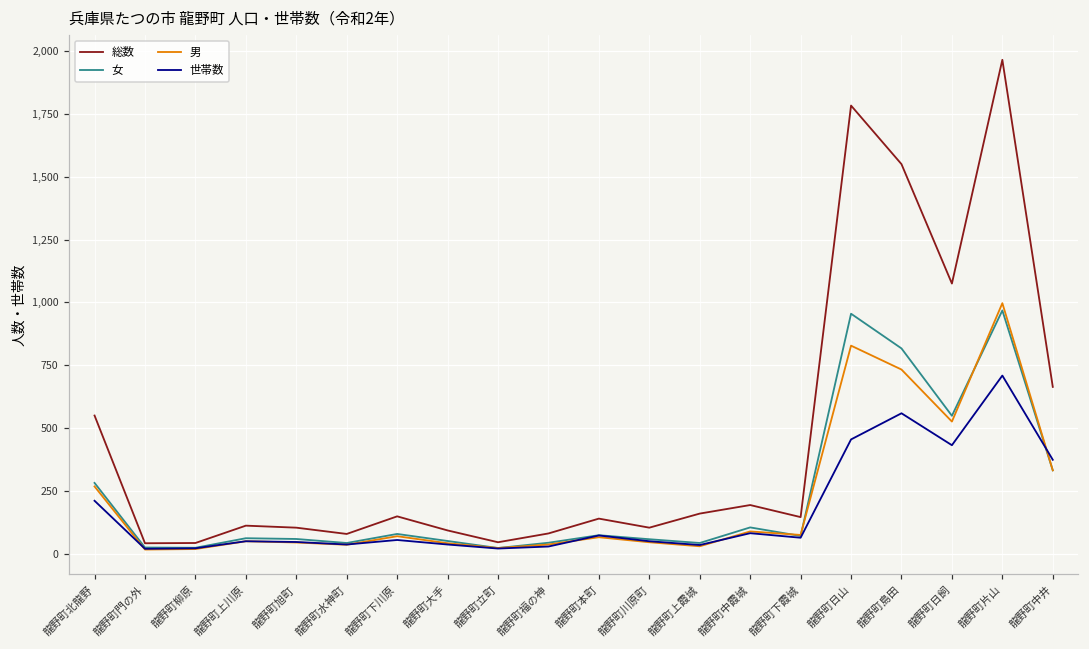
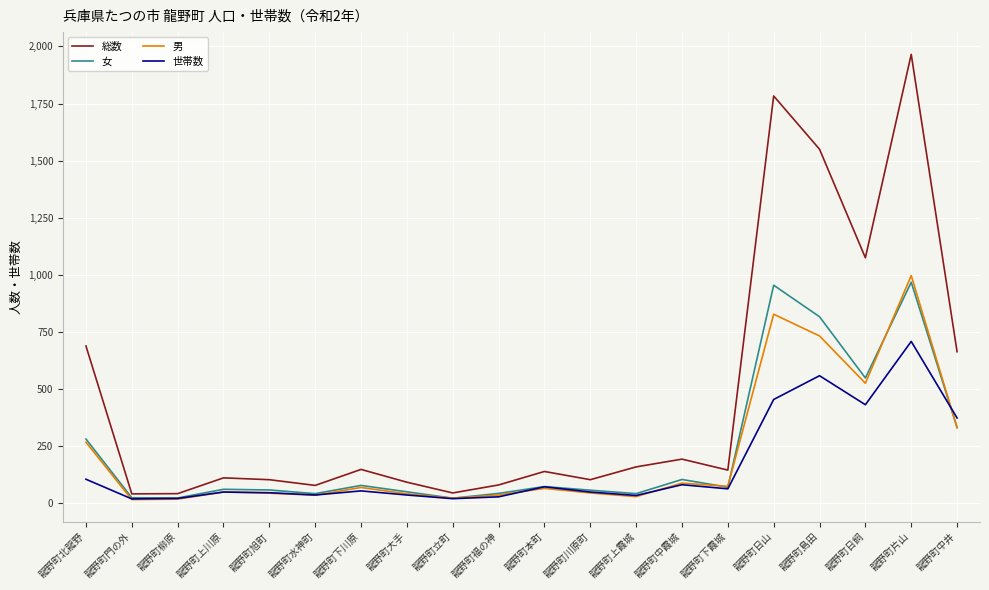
総数, 龍野町北龍野: 550 -> 690
世帯数, 龍野町北龍野: 210 -> 110
